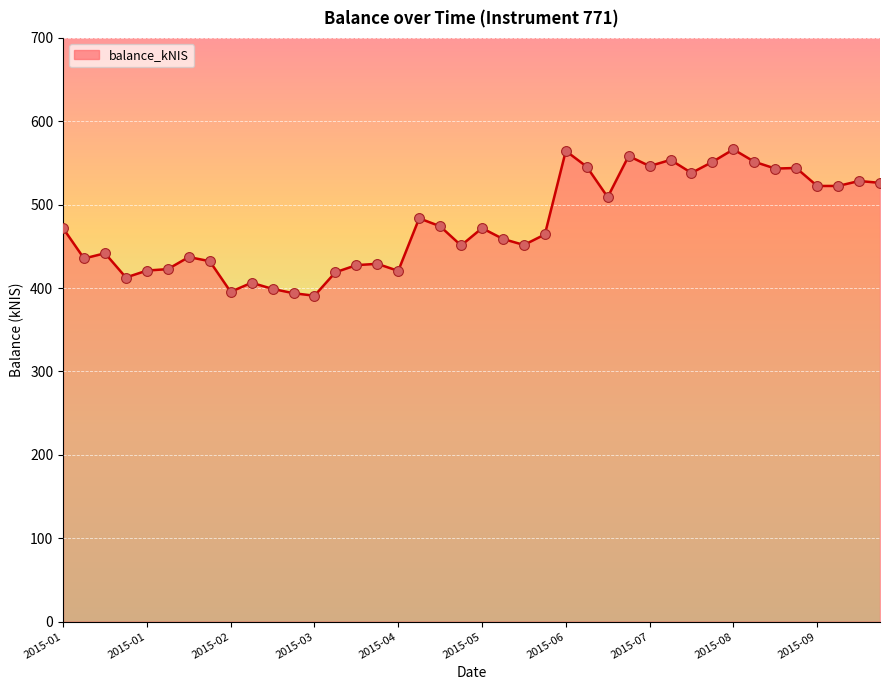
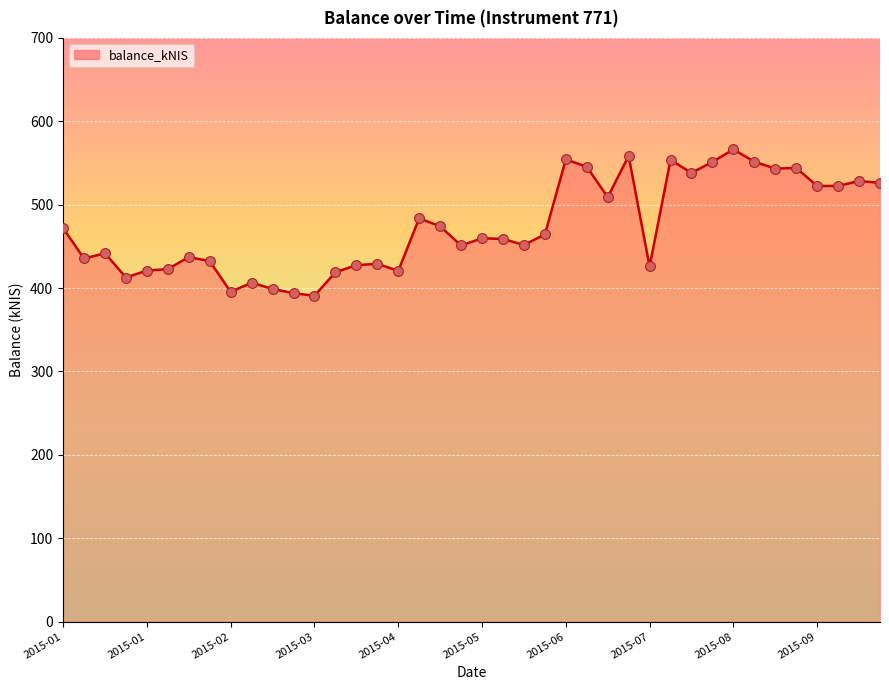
2015-05: 470 -> 460
2015-06: 560 -> 550
2015-07: 550 -> 430
